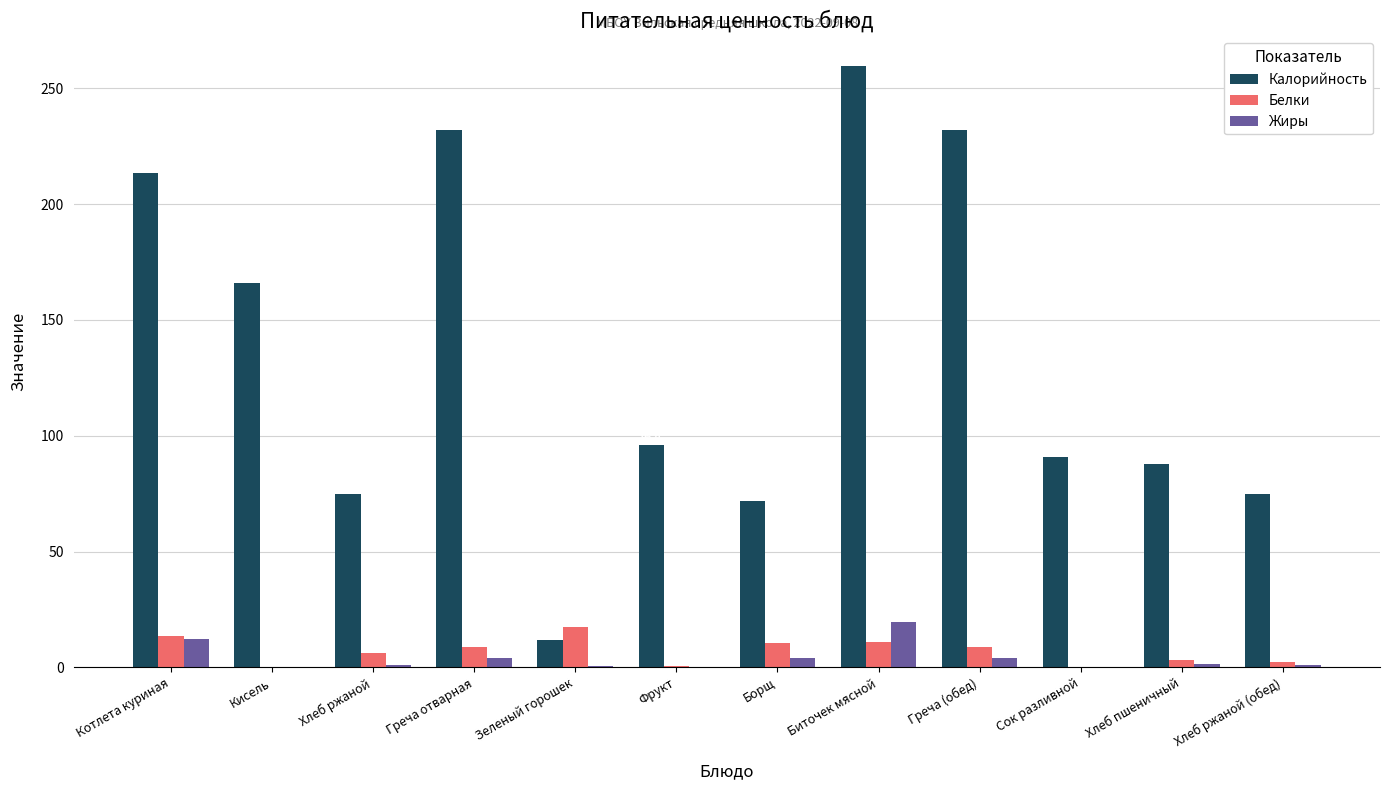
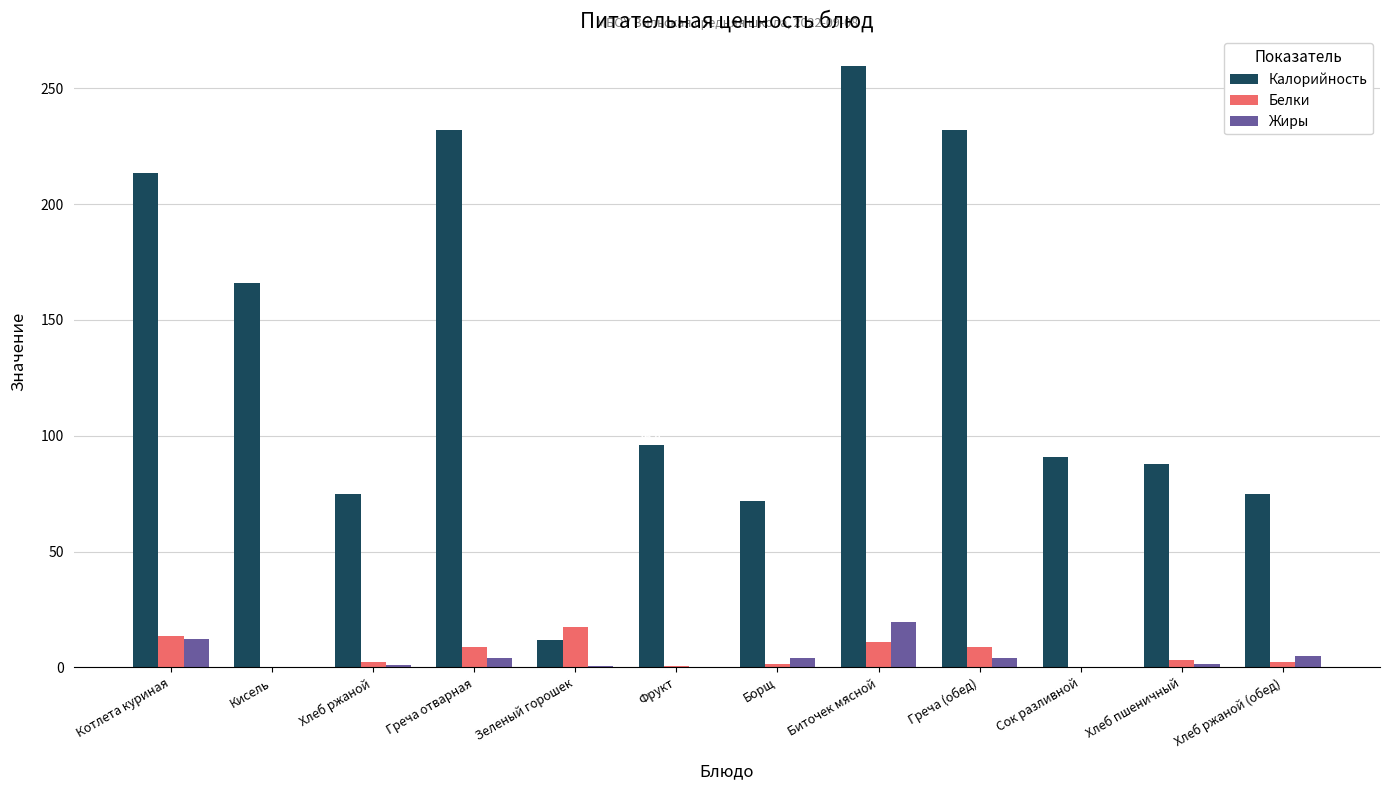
Белки, Хлеб ржаной: 6 -> 3
Белки, Борщ: 11 -> 1
Жиры, Хлеб ржаной (обед): 1 -> 5
